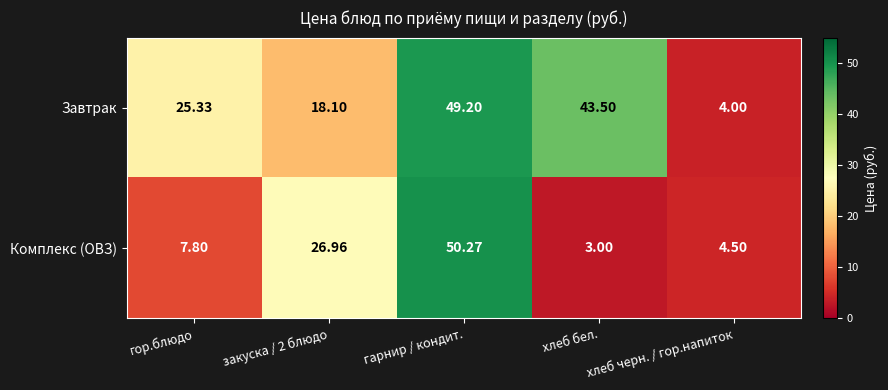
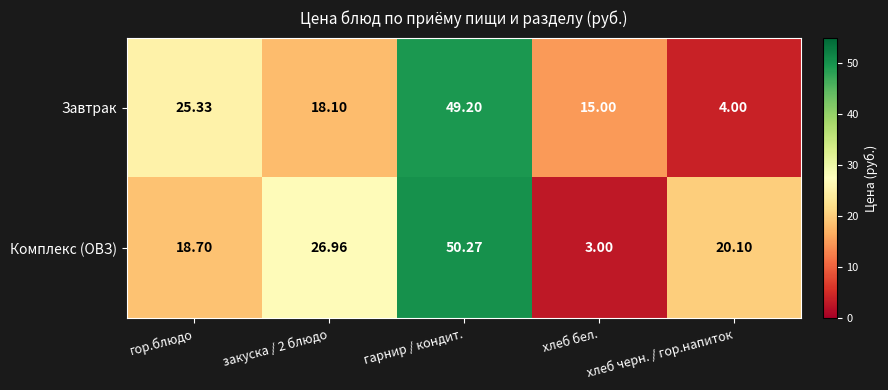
Завтрак, хлеб бел.: 43.50 -> 15.00
Комплекс (ОВЗ), гор.блюдо: 7.80 -> 18.70
Комплекс (ОВЗ), хлеб черн. / гор.напиток: 4.50 -> 20.10
